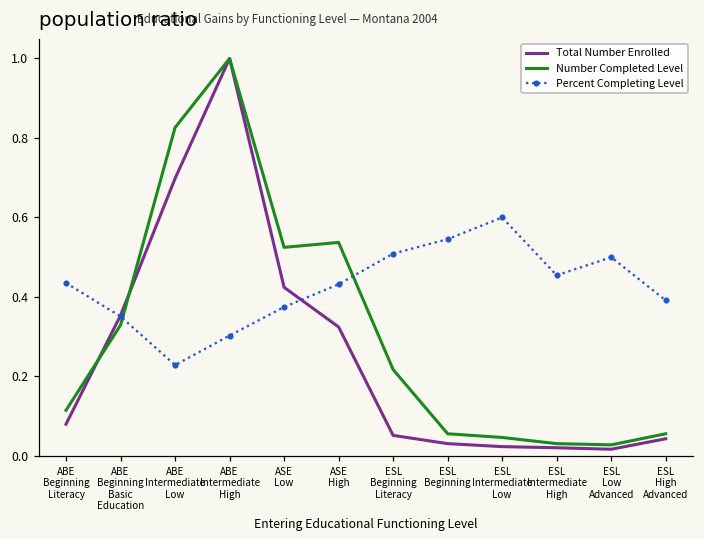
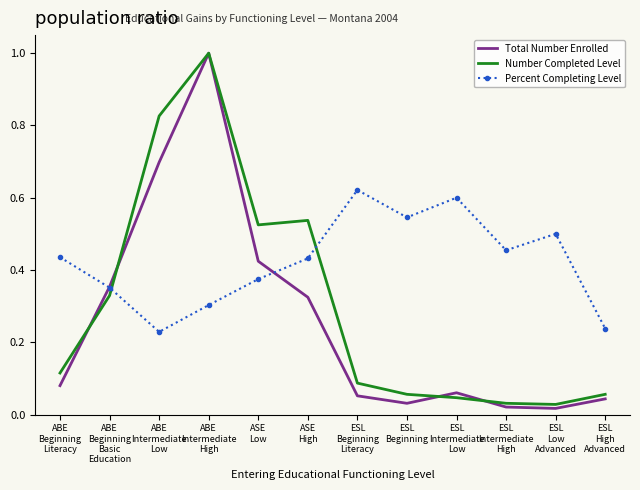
Number Completed Level, ESL Beginning Literacy: 0.22 -> 0.09
Percent Completing Level, ESL Beginning Literacy: 0.51 -> 0.62
Total Number Enrolled, ESL Intermediate Low: 0.02 -> 0.06
Percent Completing Level, ESL High Advanced: 0.39 -> 0.24
